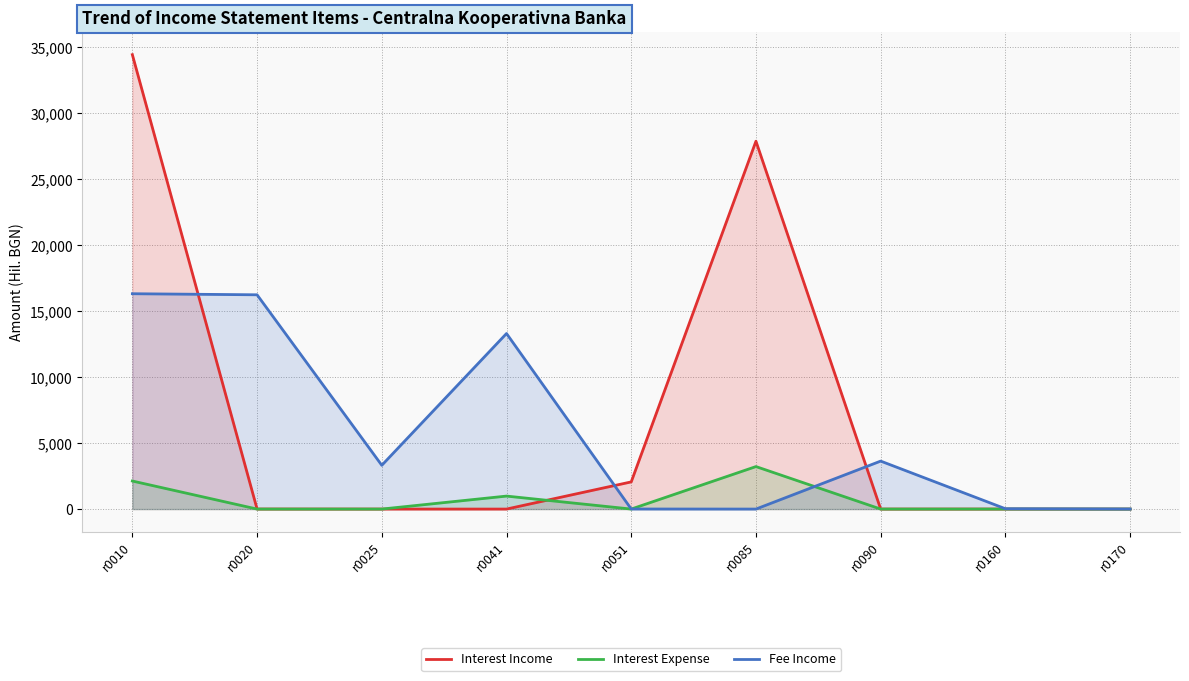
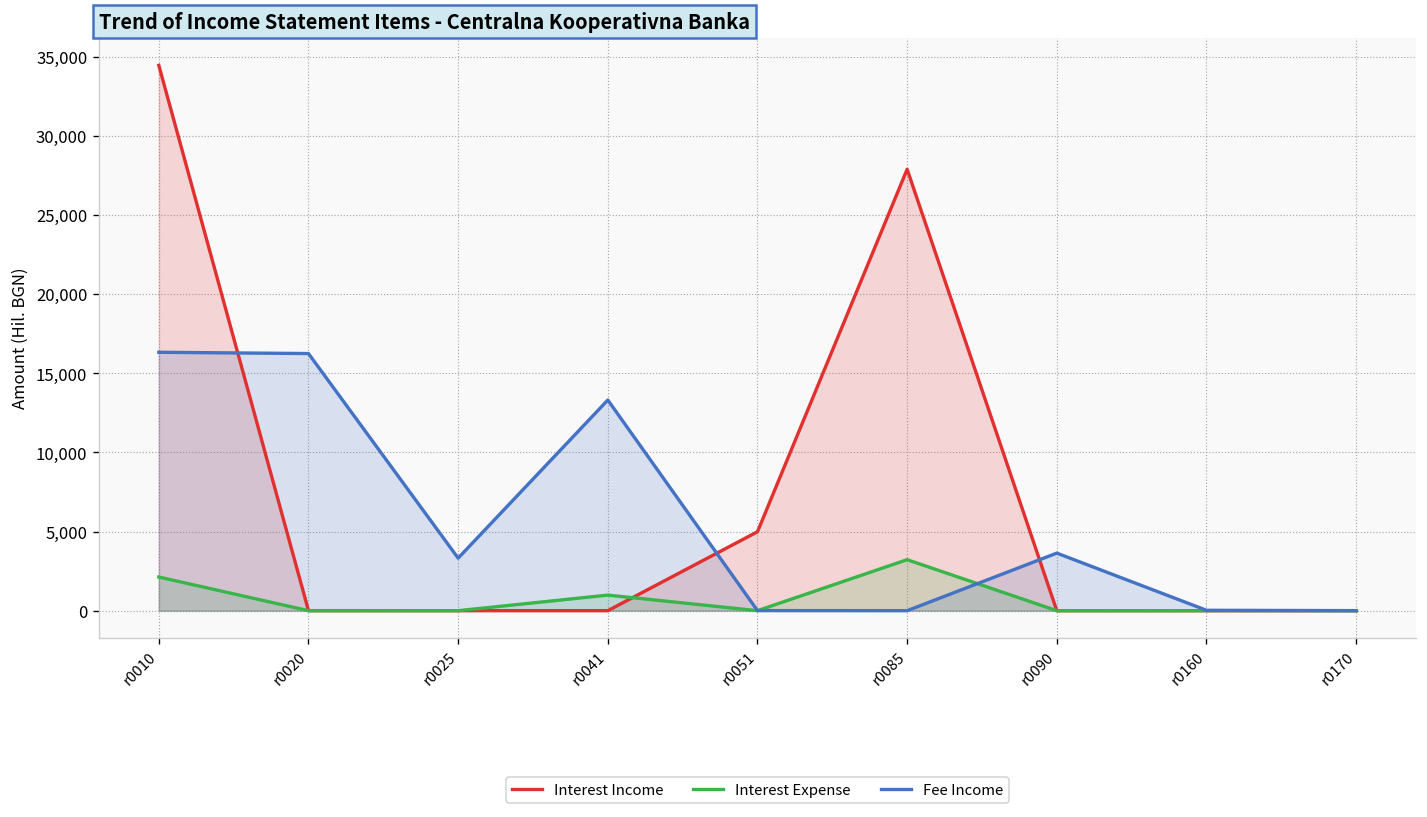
Interest Income, r0051: 2,100 -> 5,000
